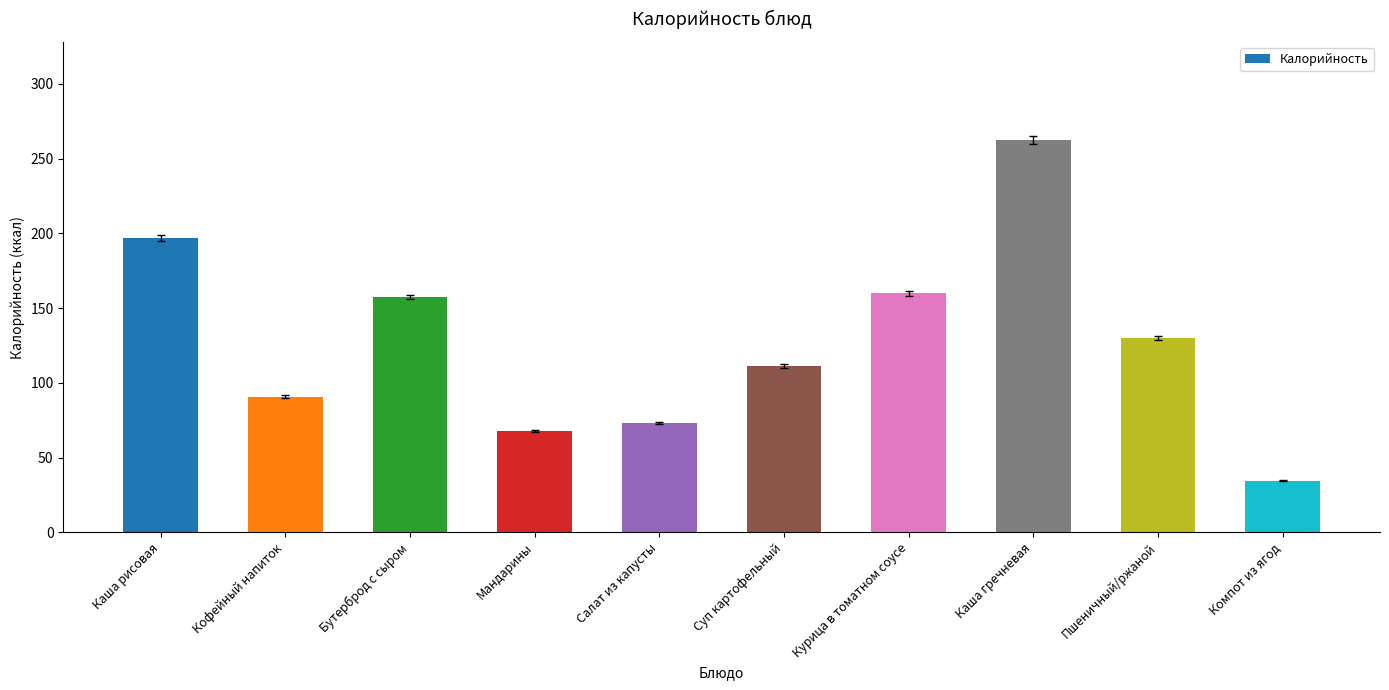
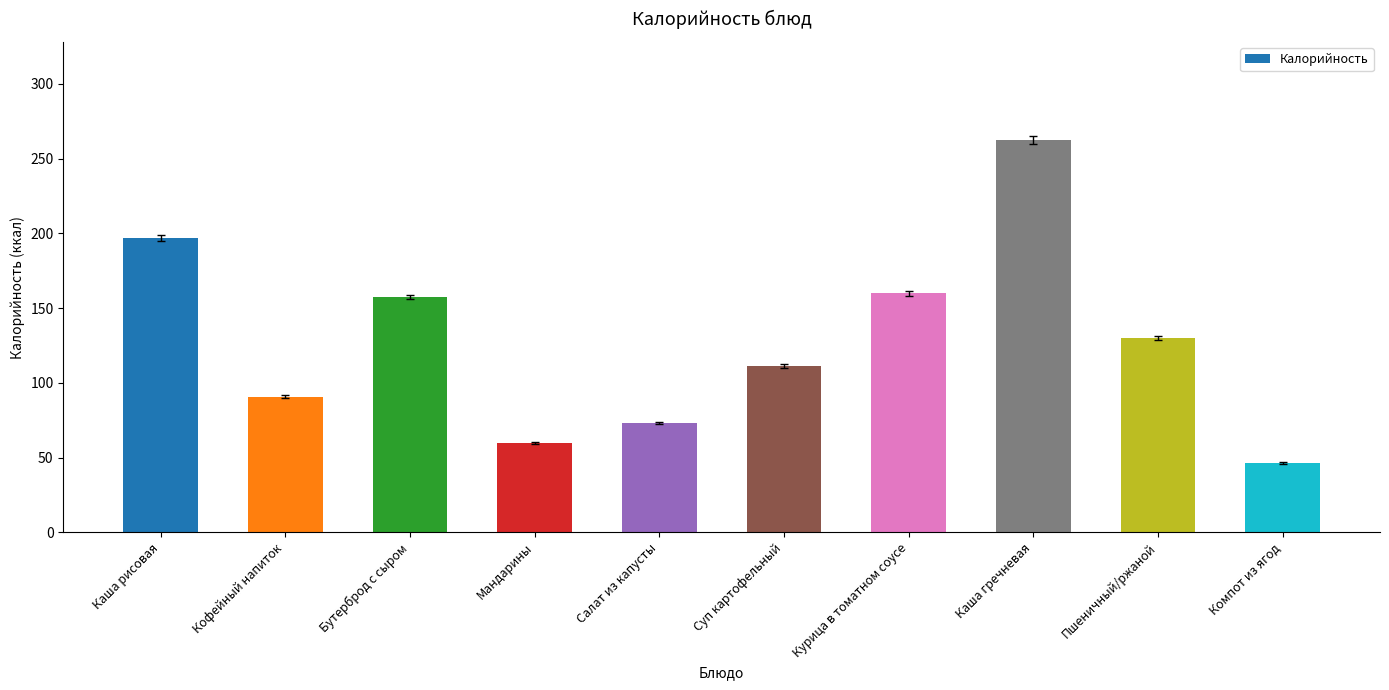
Калорийность, Мандарины: 68 -> 60
Калорийность, Компот из ягод: 34 -> 46
